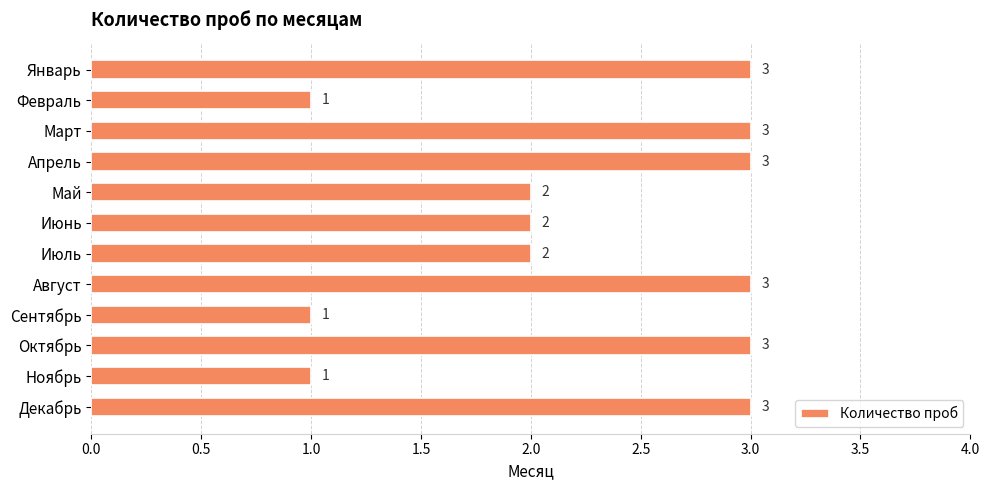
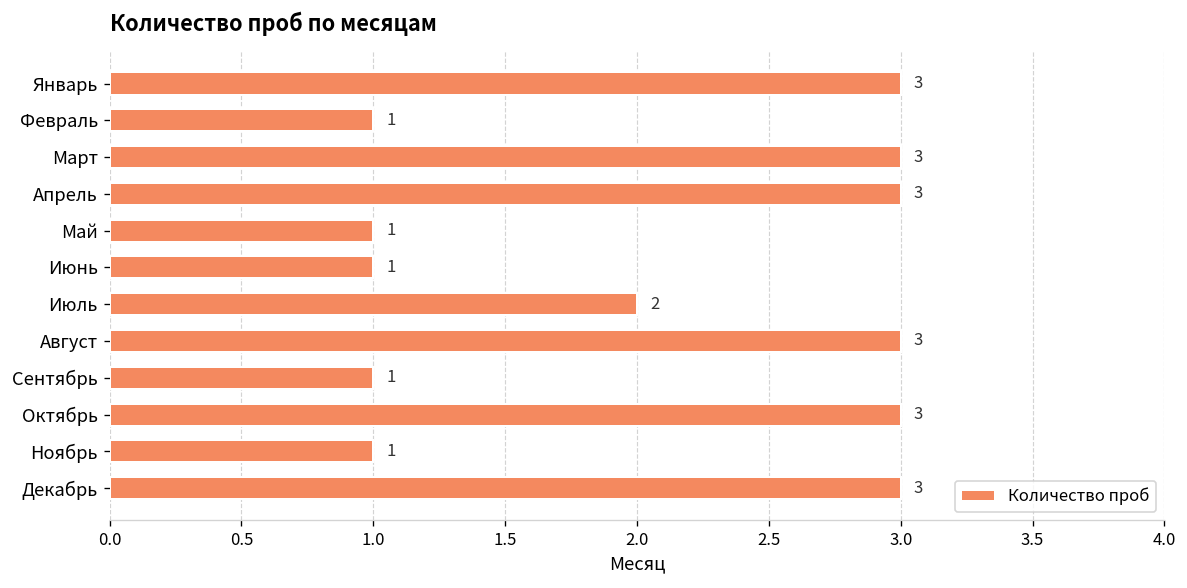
Май: 2 -> 1
Июнь: 2 -> 1
